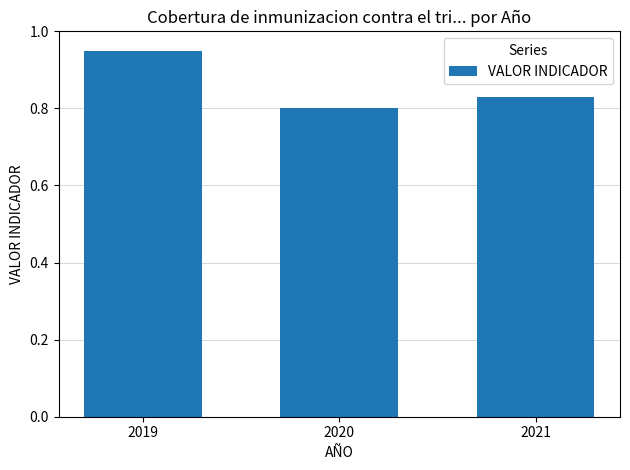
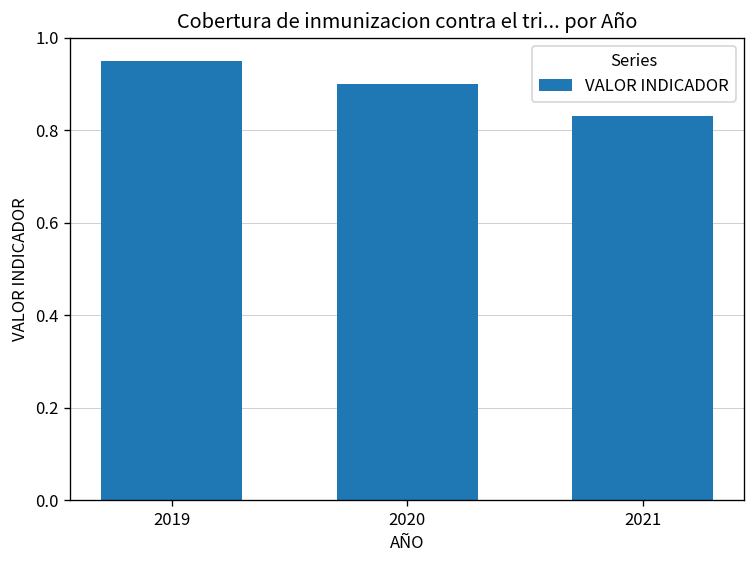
2020: 0.8 -> 0.9
